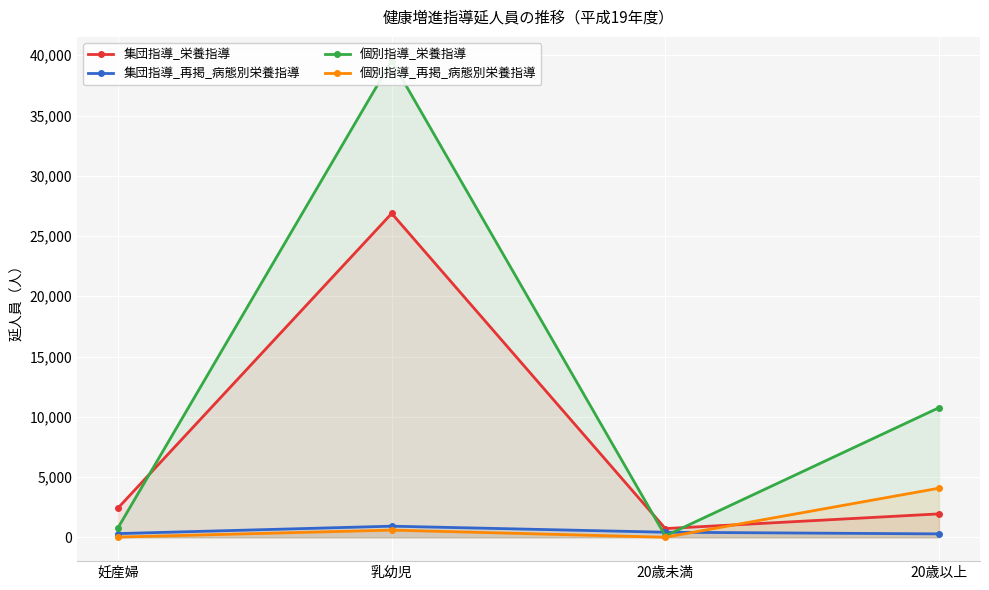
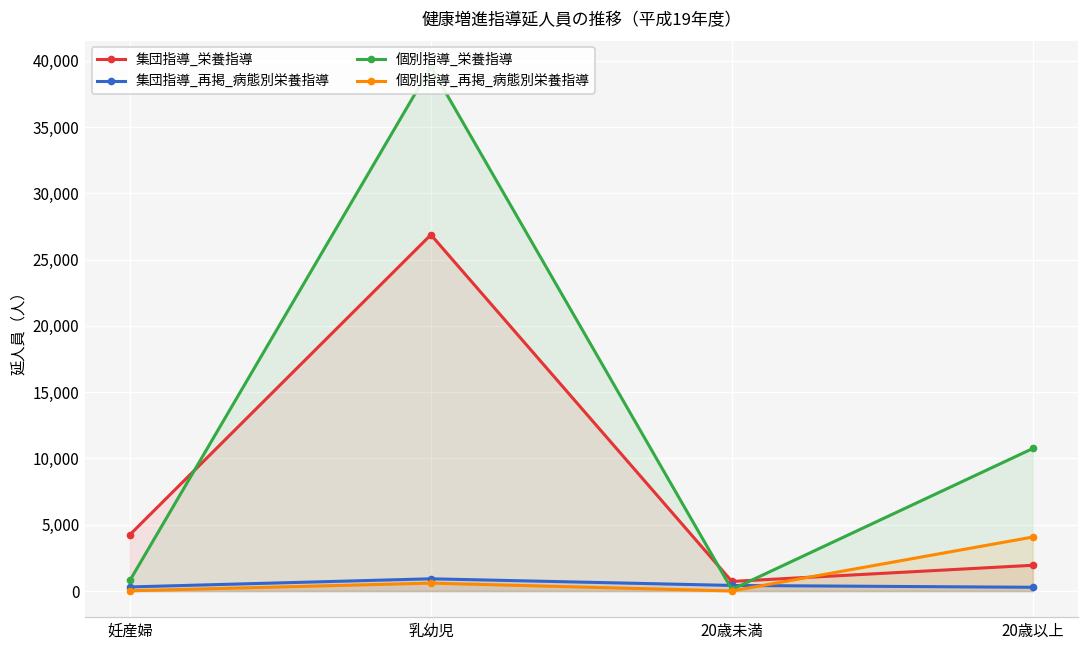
集団指導_栄養指導, 妊産婦: 2,400 -> 4,300
